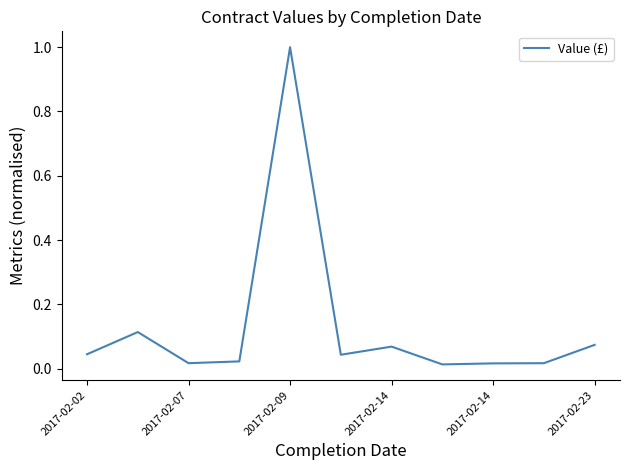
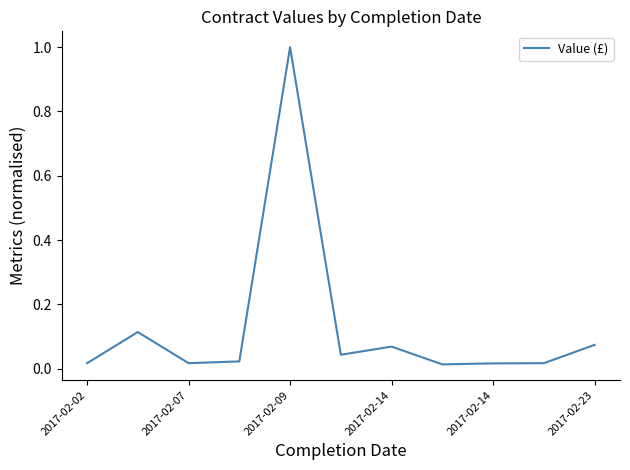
2017-02-02: 0.04 -> 0.02
